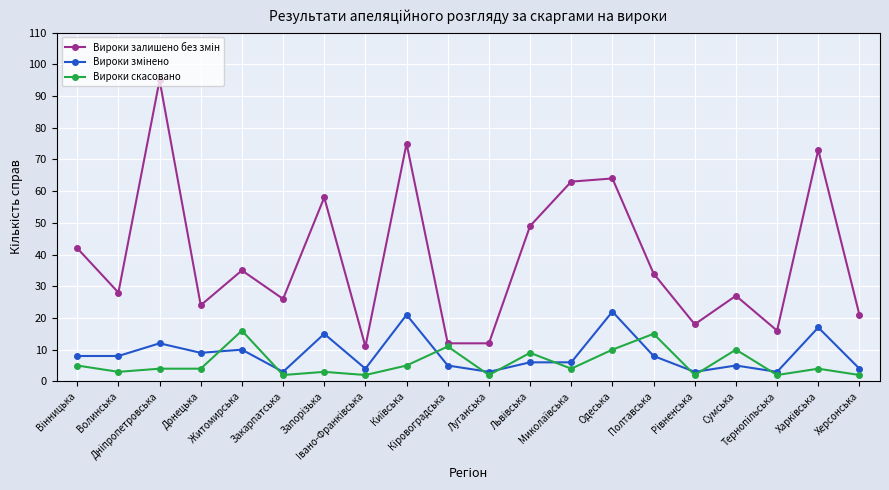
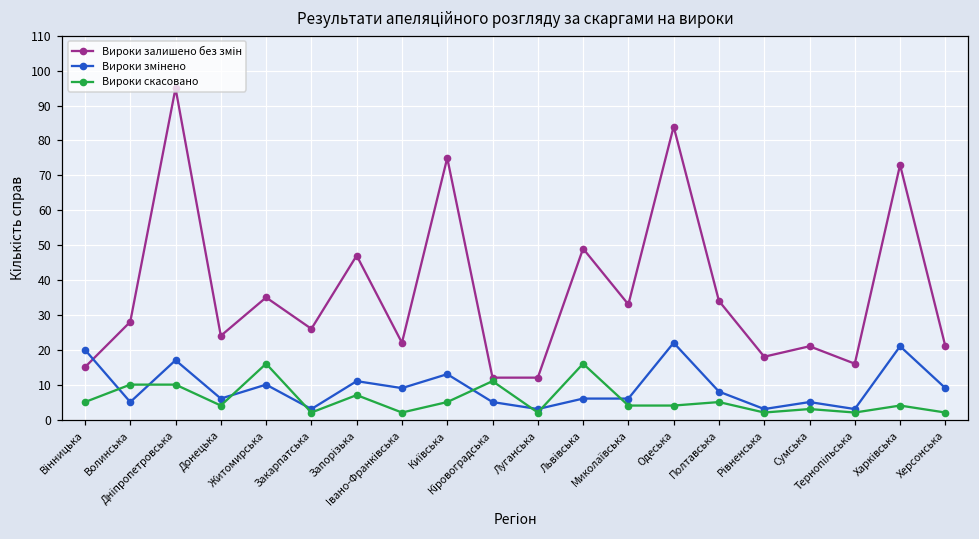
Вироки залишено без змін, Вінницька: 42 -> 15
Вироки змінено, Вінницька: 8 -> 20
Вироки змінено, Волинська: 8 -> 5
Вироки скасовано, Волинська: 3 -> 10
Вироки змінено, Дніпропетровська: 12 -> 17
Вироки скасовано, Дніпропетровська: 4 -> 10
Вироки змінено, Донецька: 9 -> 6
Вироки залишено без змін, Запорізька: 58 -> 47
Вироки змінено, Запорізька: 15 -> 11
Вироки скасовано, Запорізька: 3 -> 7
Вироки залишено без змін, Івано-Франківська: 11 -> 22
Вироки змінено, Івано-Франківська: 4 -> 9
Вироки змінено, Київська: 21 -> 13
Вироки скасовано, Львівська: 9 -> 16
Вироки залишено без змін, Миколаївська: 63 -> 33
Вироки залишено без змін, Одеська: 64 -> 84
Вироки скасовано, Одеська: 10 -> 4
Вироки скасовано, Полтавська: 15 -> 5
Вироки залишено без змін, Сумська: 27 -> 21
Вироки скасовано, Сумська: 10 -> 3
Вироки змінено, Харківська: 17 -> 21
Вироки змінено, Херсонська: 4 -> 9
